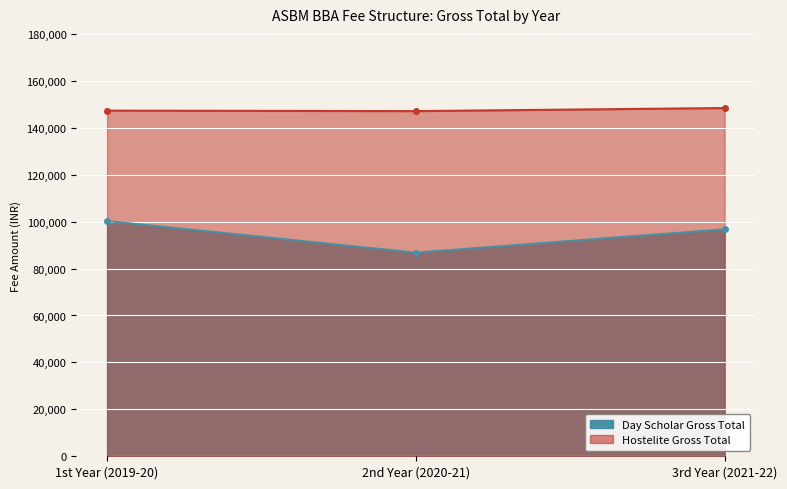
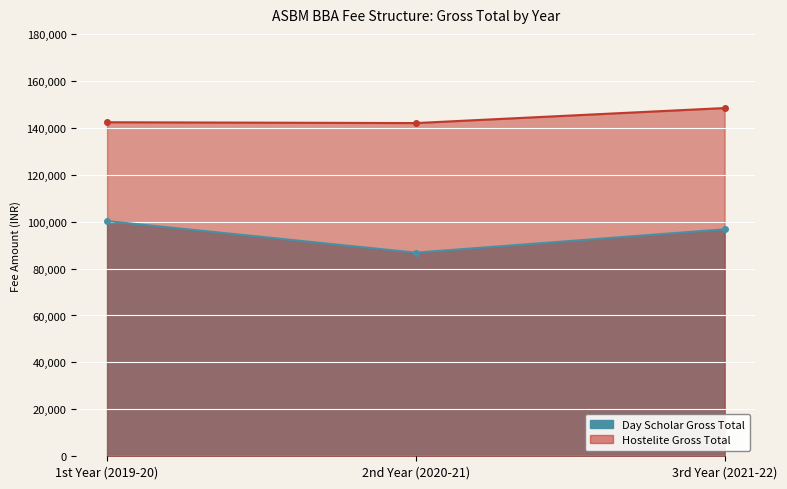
Hostelite Gross Total, 1st Year (2019-20): 147,000 -> 142,000
Hostelite Gross Total, 2nd Year (2020-21): 147,000 -> 142,000
